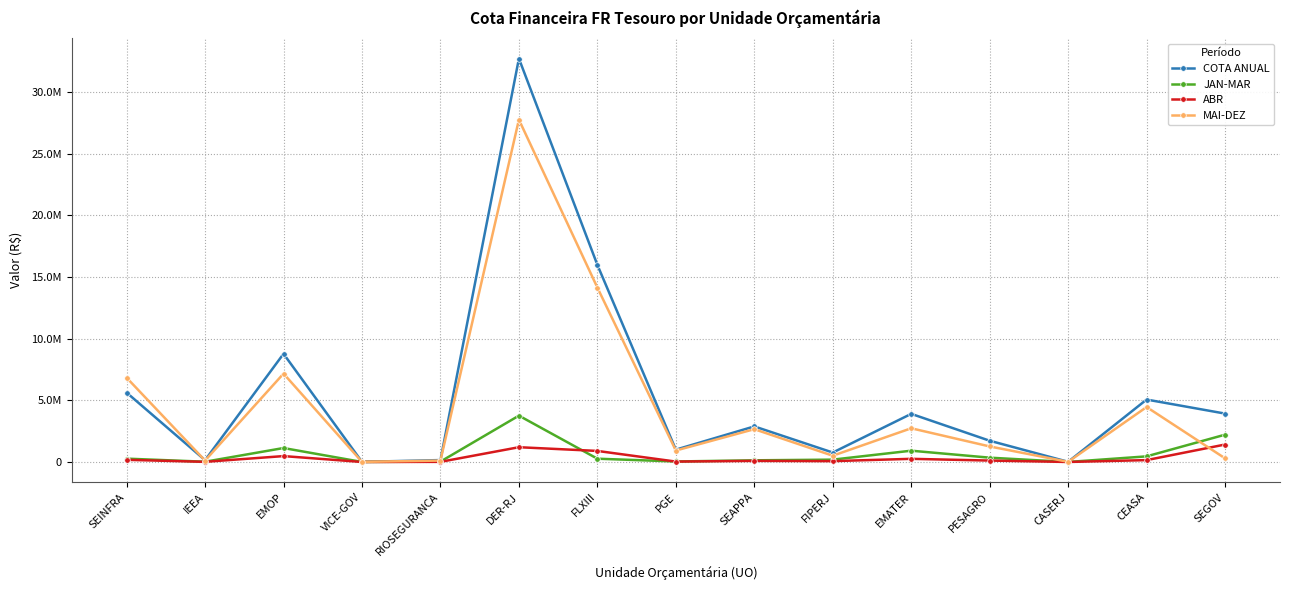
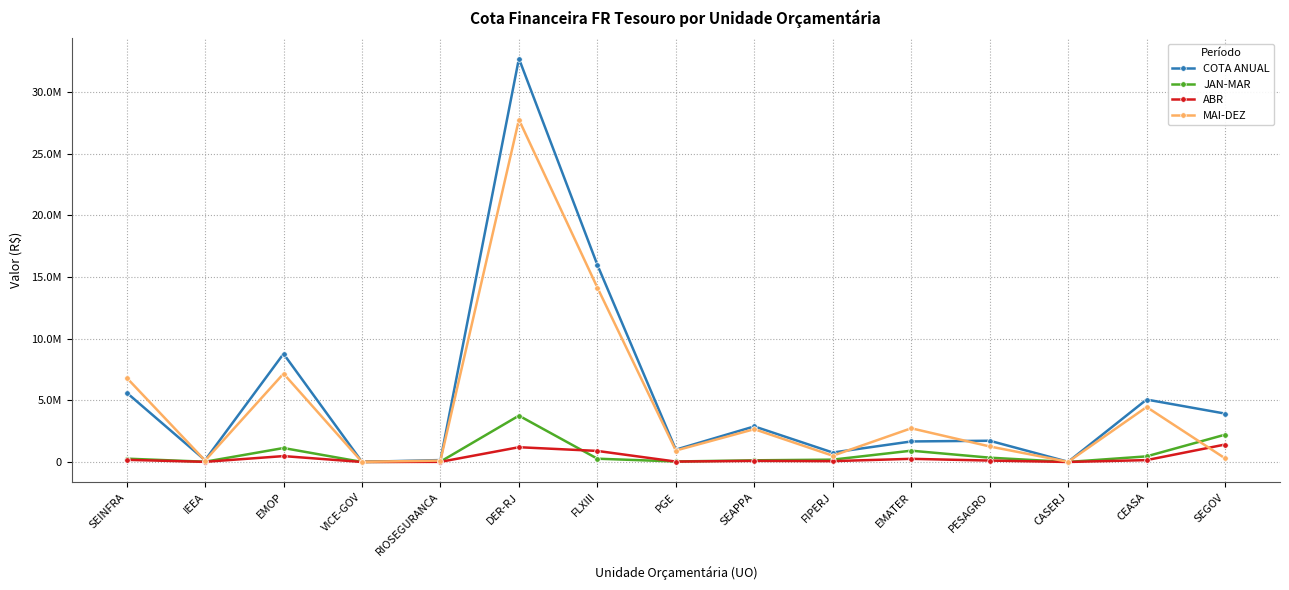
COTA ANUAL, EMATER: 3900000 -> 1700000
